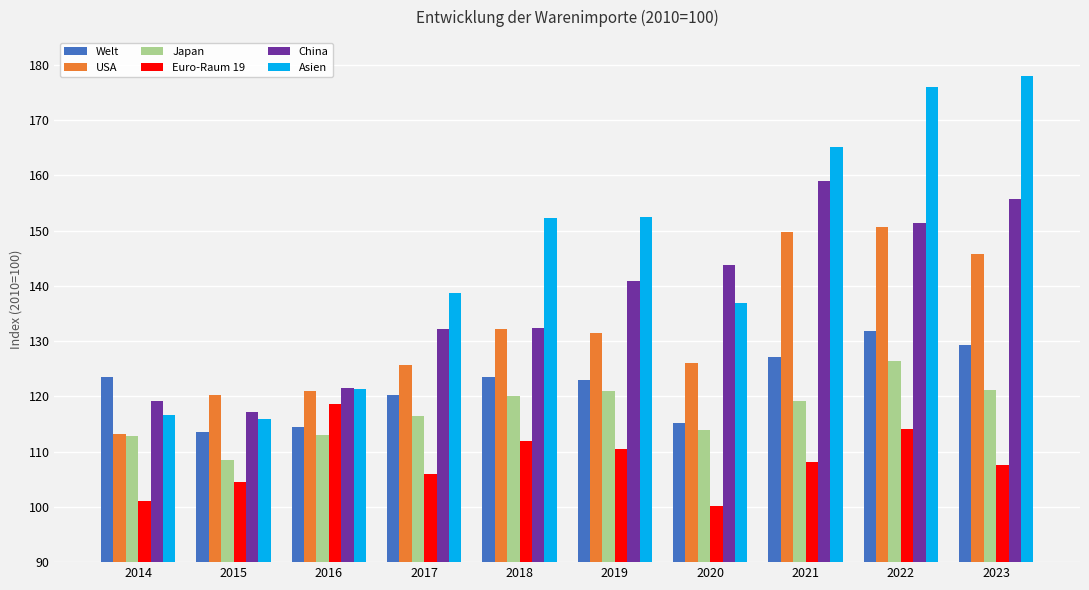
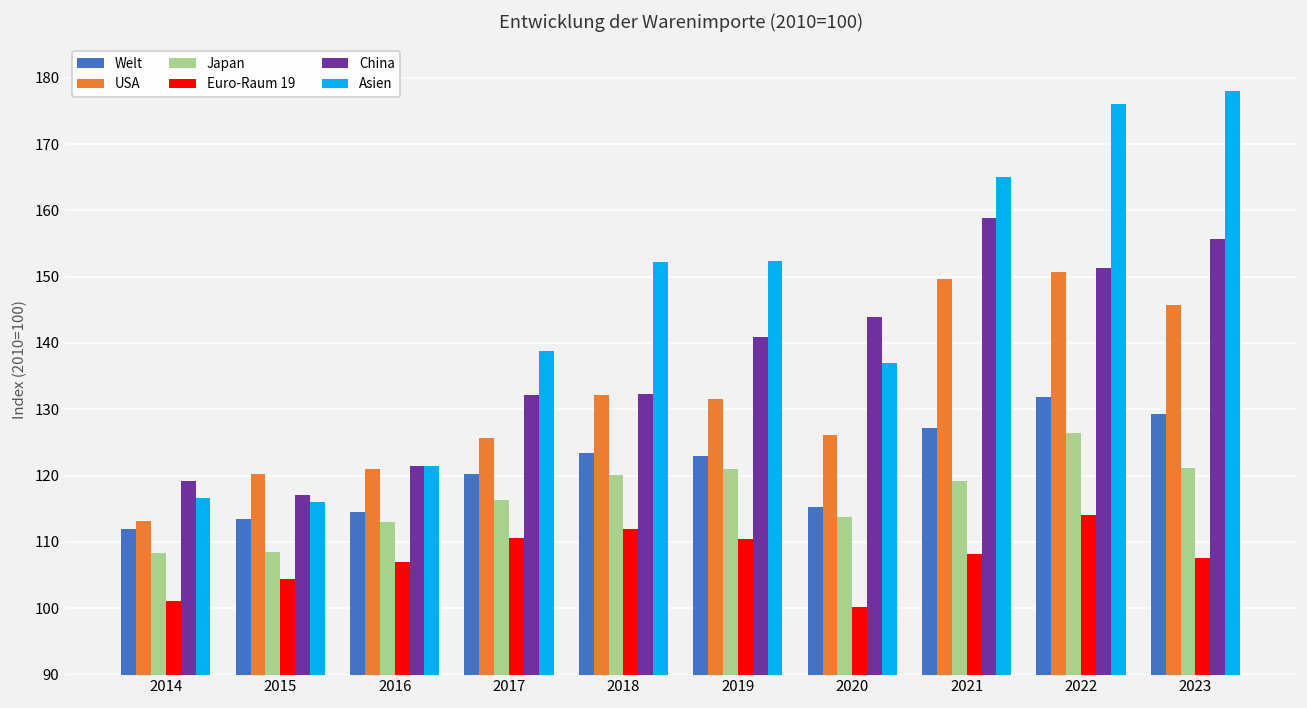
Welt, 2014: 124 -> 112
Japan, 2014: 113 -> 108
Euro-Raum 19, 2016: 119 -> 107
Euro-Raum 19, 2017: 106 -> 111
